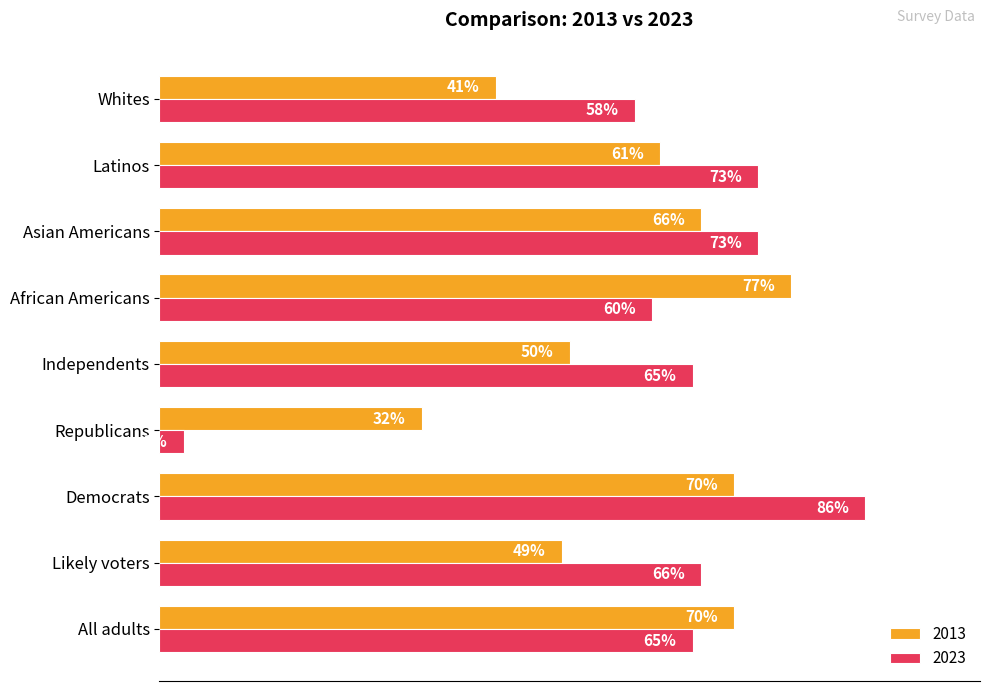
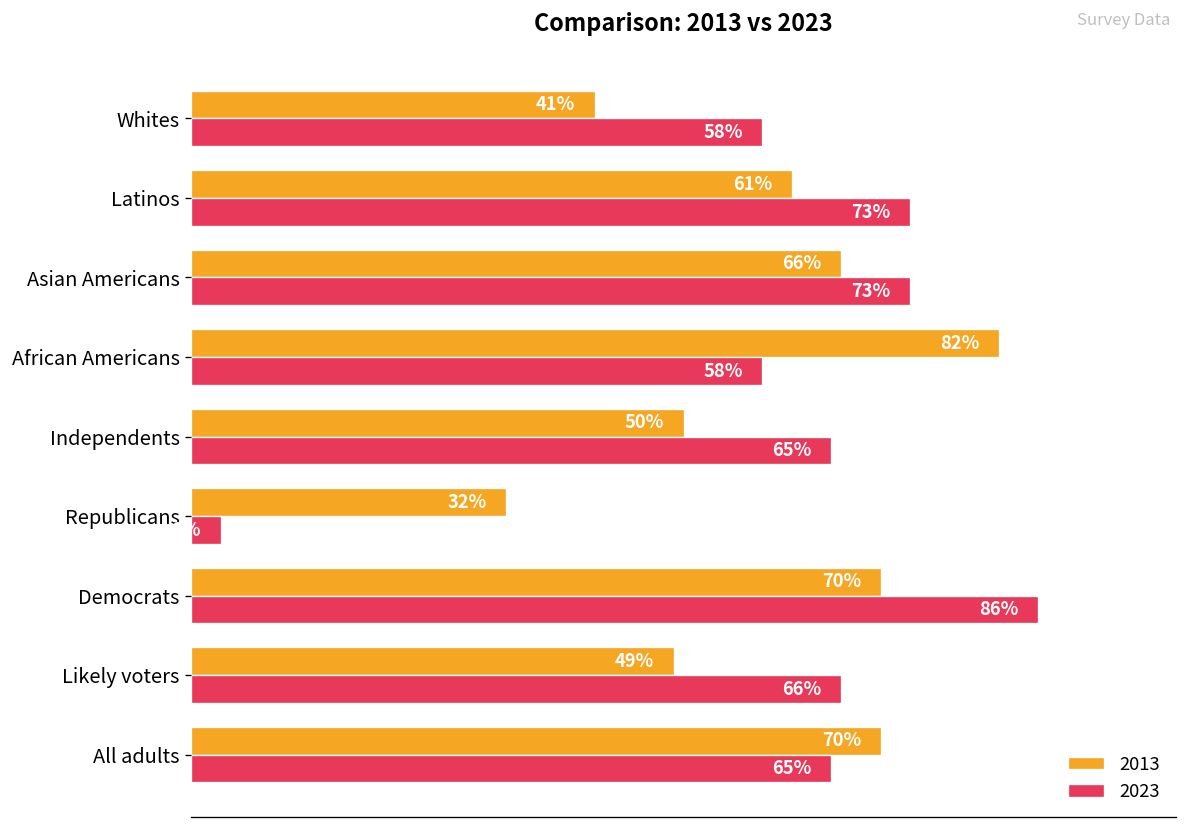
2013, African Americans: 77% -> 82%
2023, African Americans: 60% -> 58%
